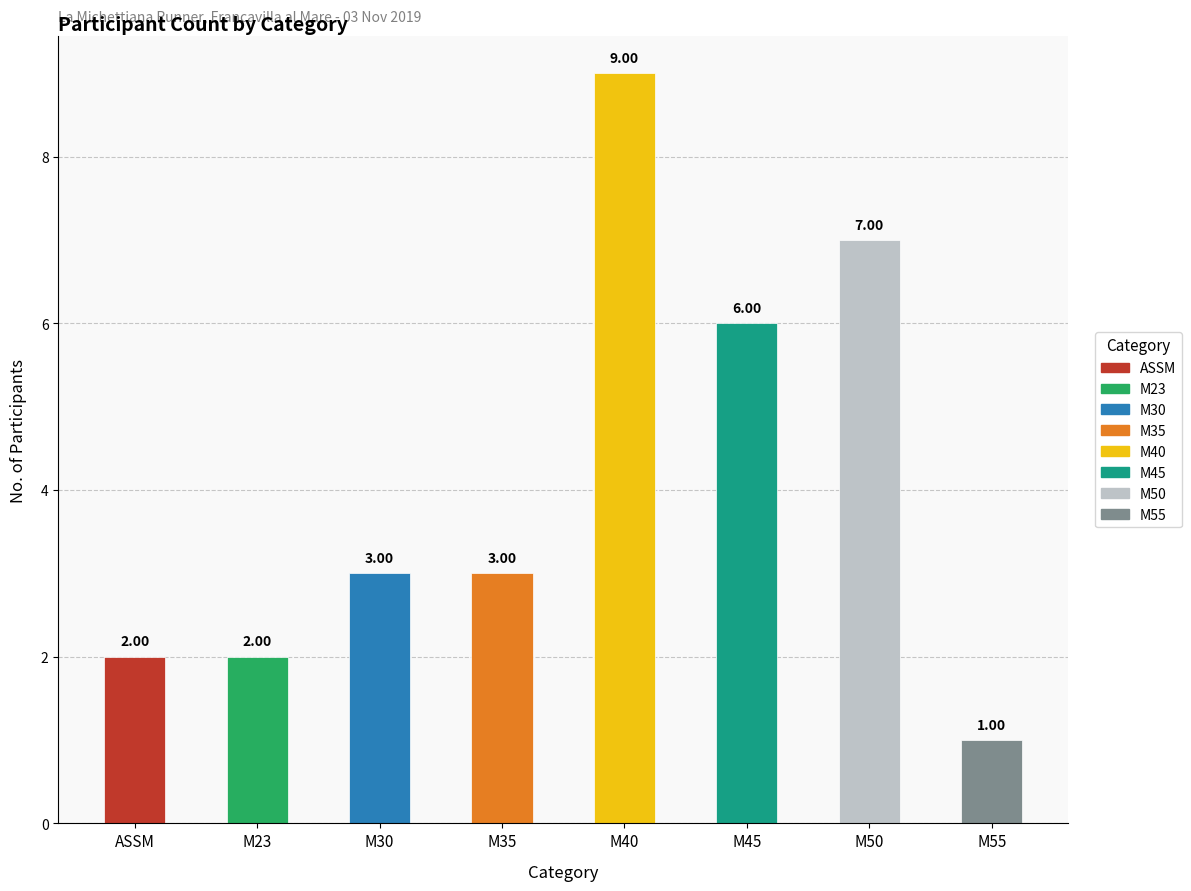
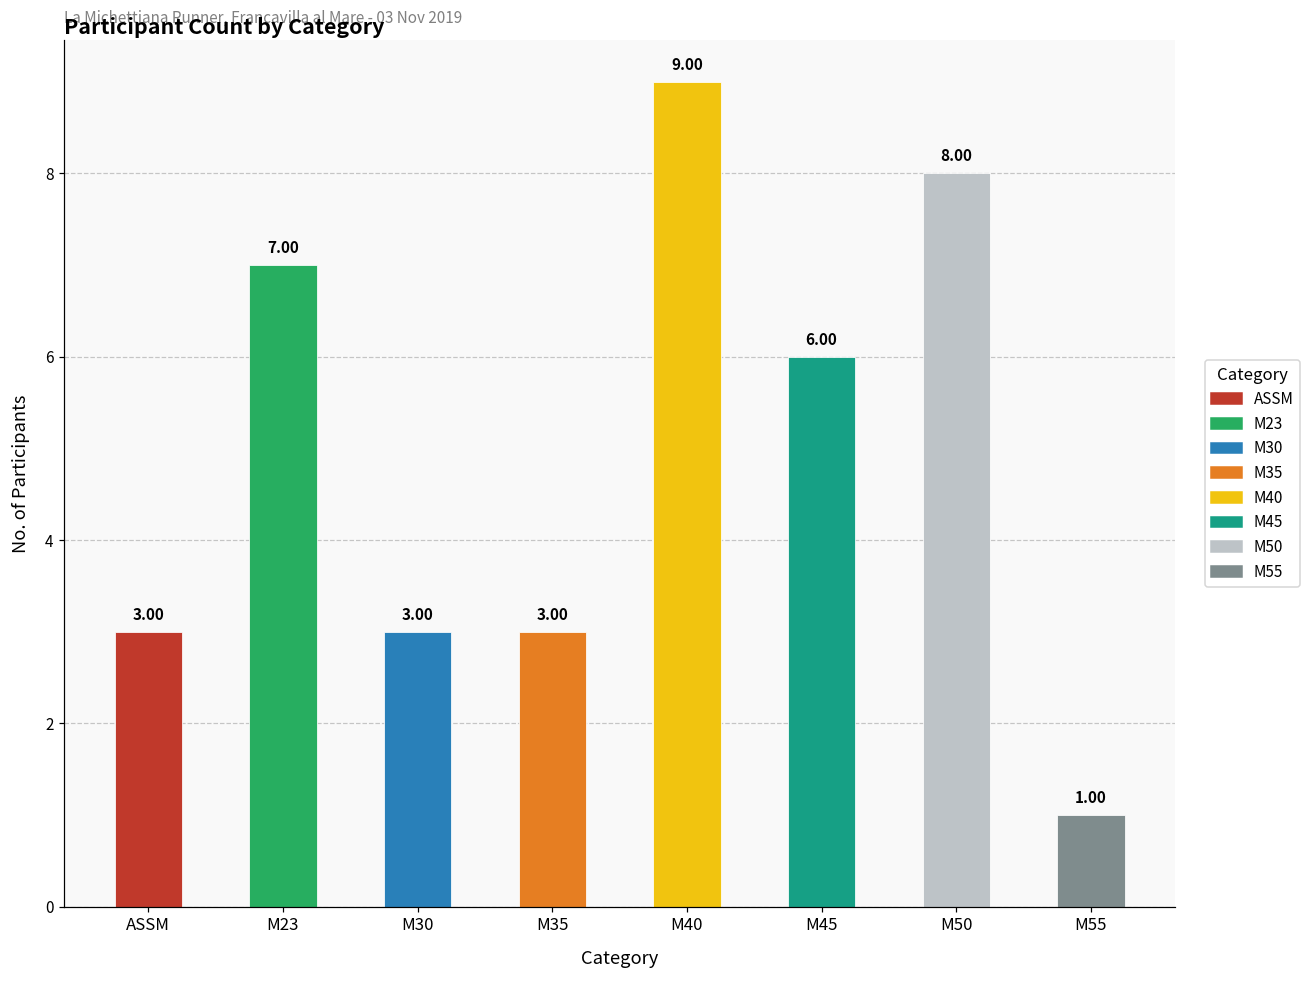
ASSM: 2.00 -> 3.00
M23: 2.00 -> 7.00
M50: 7.00 -> 8.00
